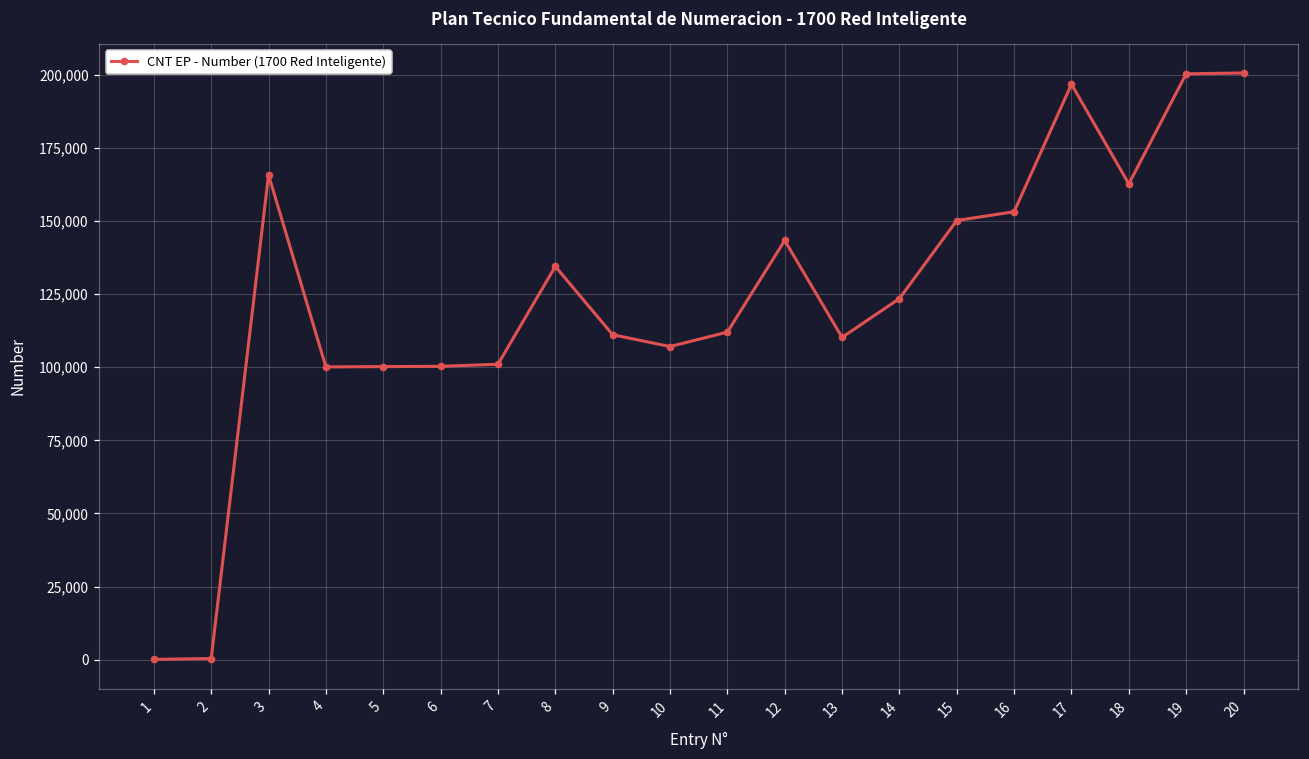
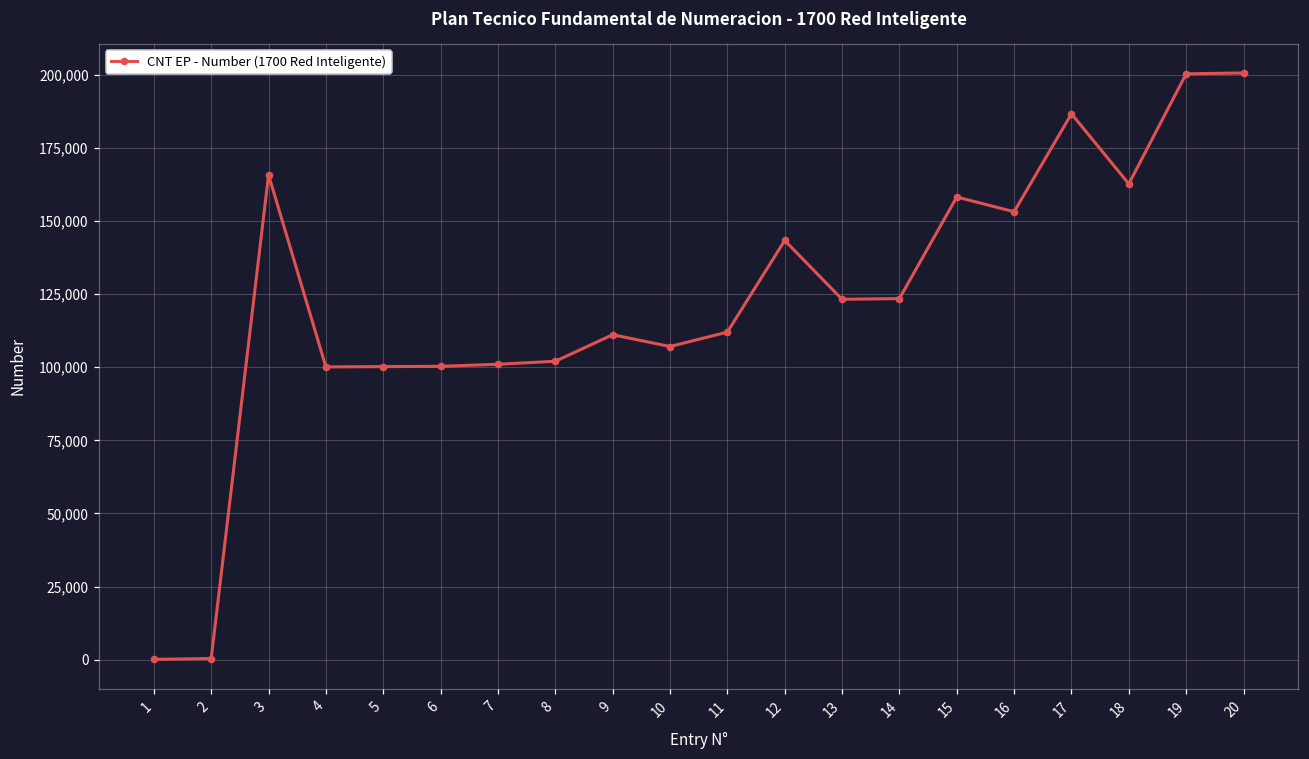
8: 134,000 -> 102,000
13: 110,000 -> 123,000
15: 150,000 -> 158,000
17: 197,000 -> 187,000
